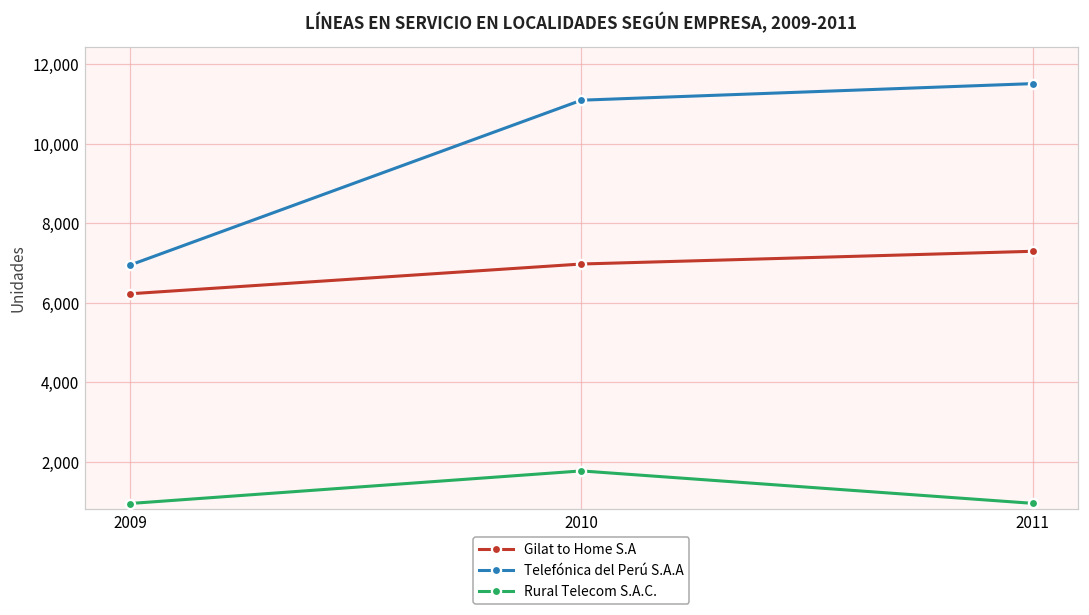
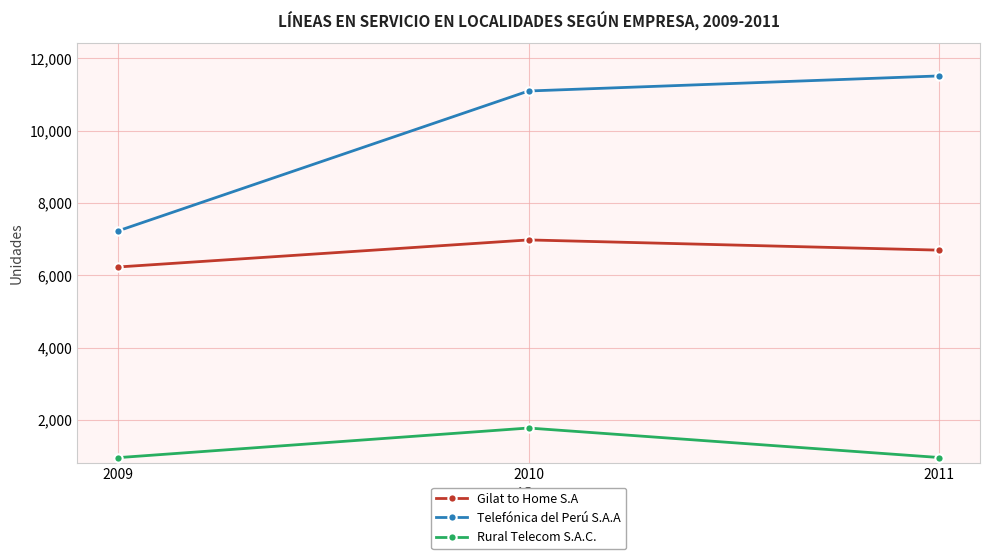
Telefónica del Perú S.A.A, 2009: 7,000 -> 7,200
Gilat to Home S.A, 2011: 7,300 -> 6,700
